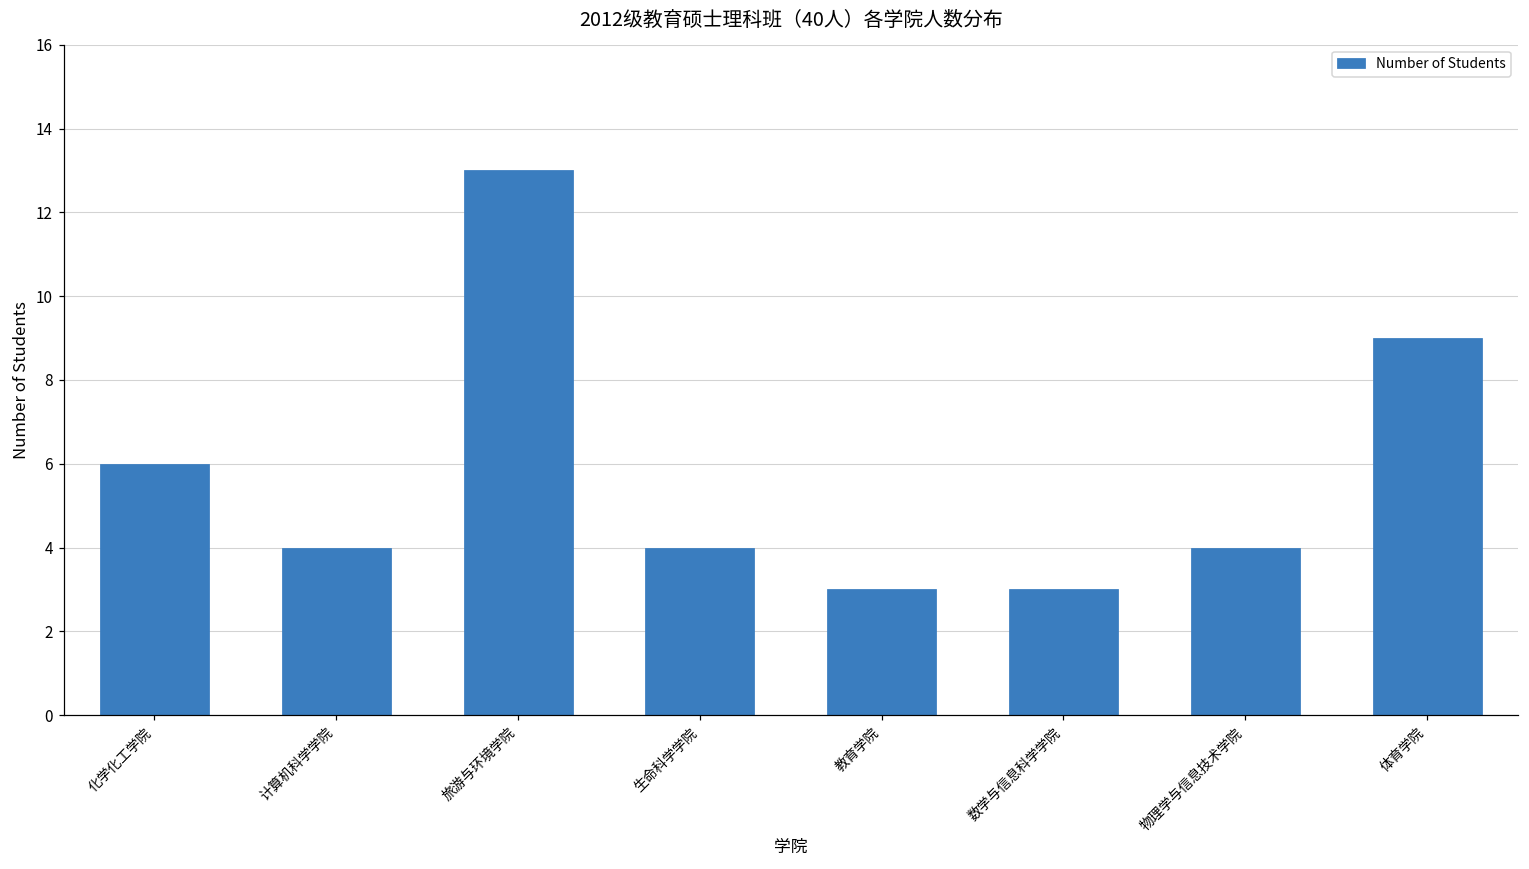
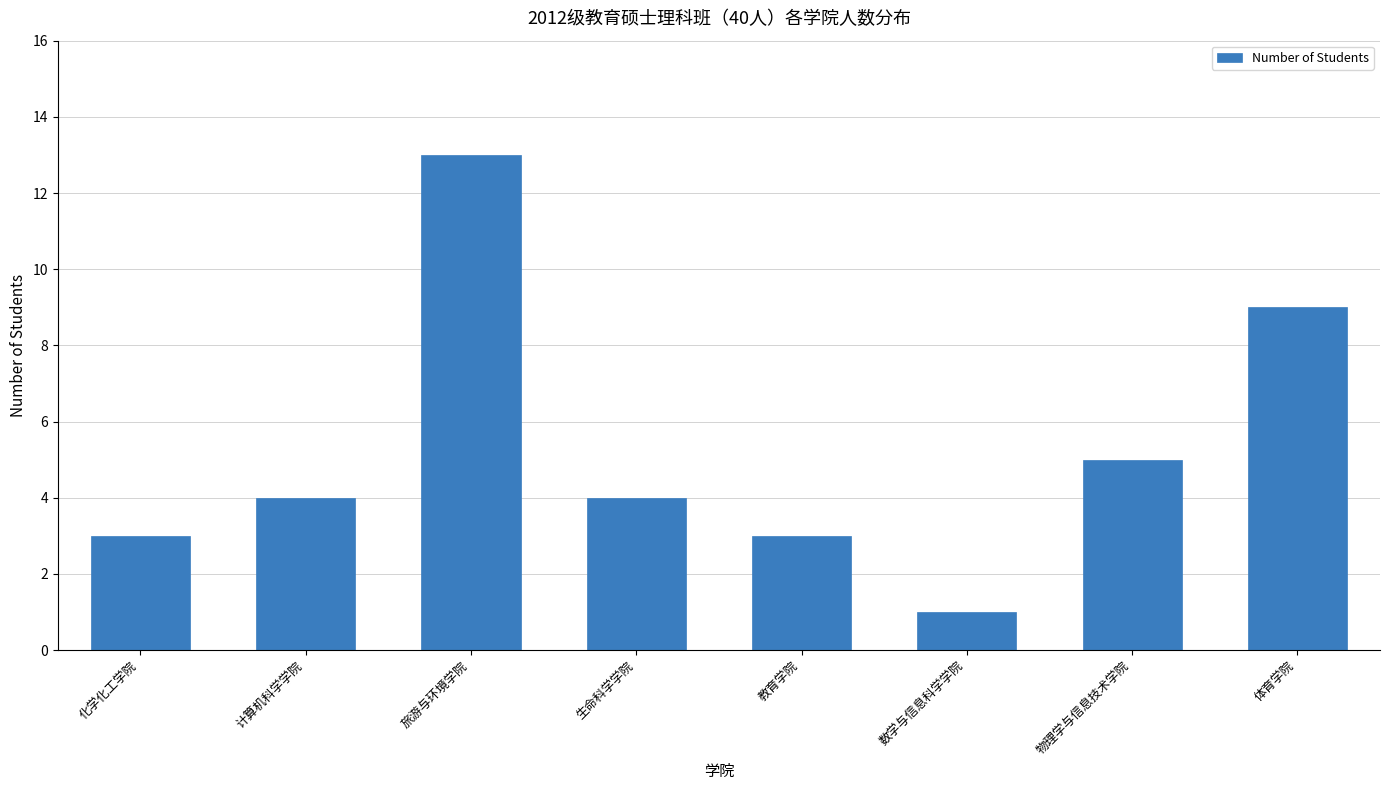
化学化工学院: 6 -> 3
数学与信息科学学院: 3 -> 1
物理学与信息技术学院: 4 -> 5
